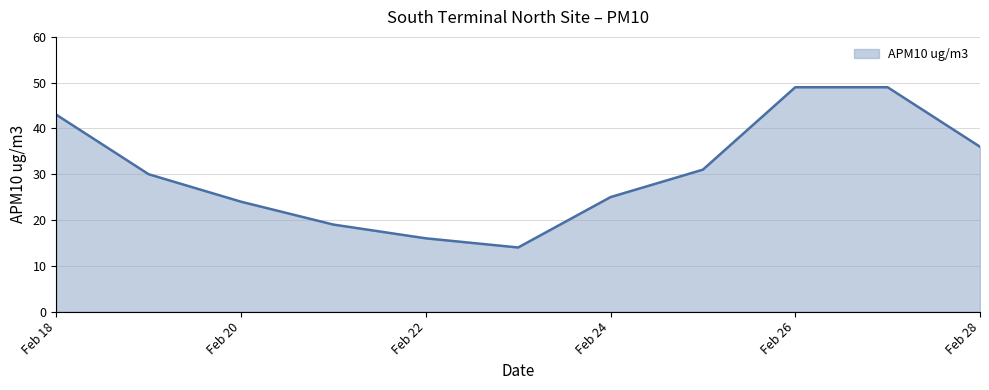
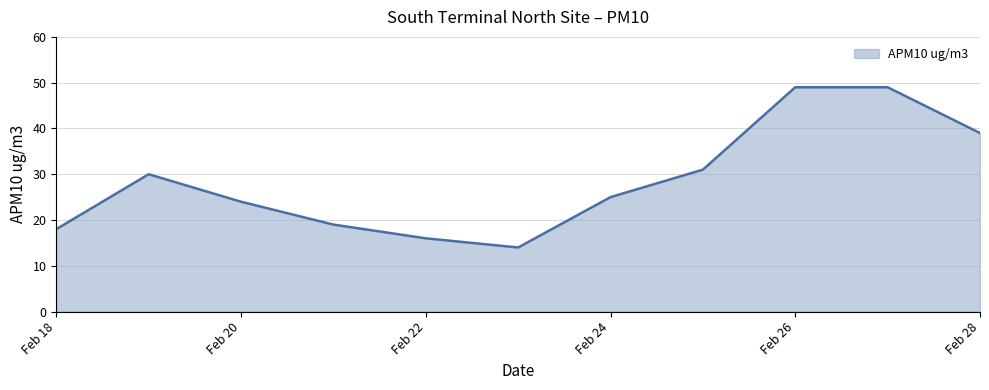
Feb 18: 43 -> 18
Feb 28: 36 -> 39
